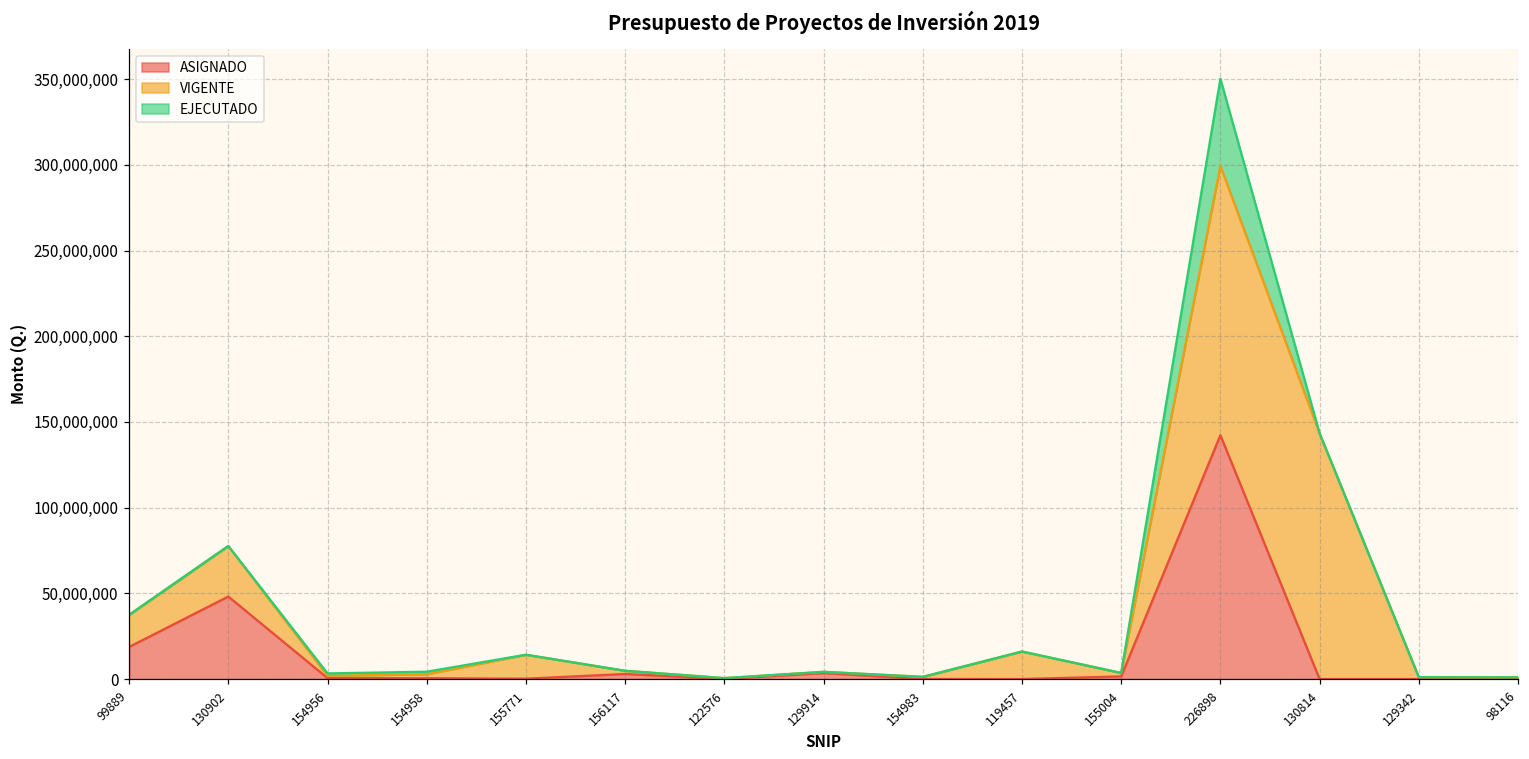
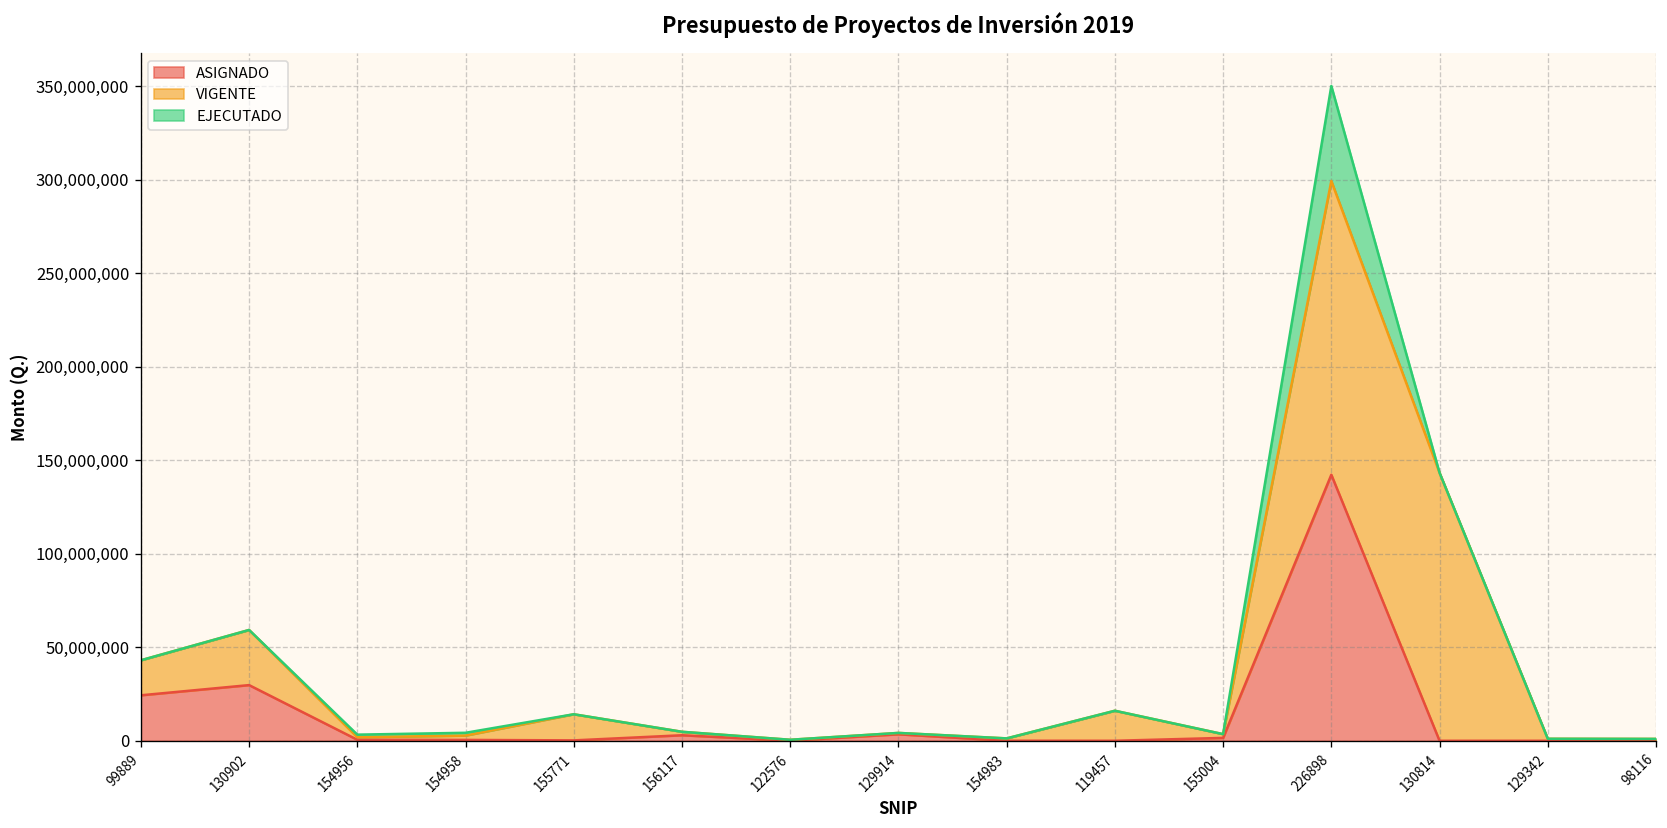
ASIGNADO, 99889: 19,000,000 -> 24,000,000
ASIGNADO, 130902: 48,000,000 -> 30,000,000
